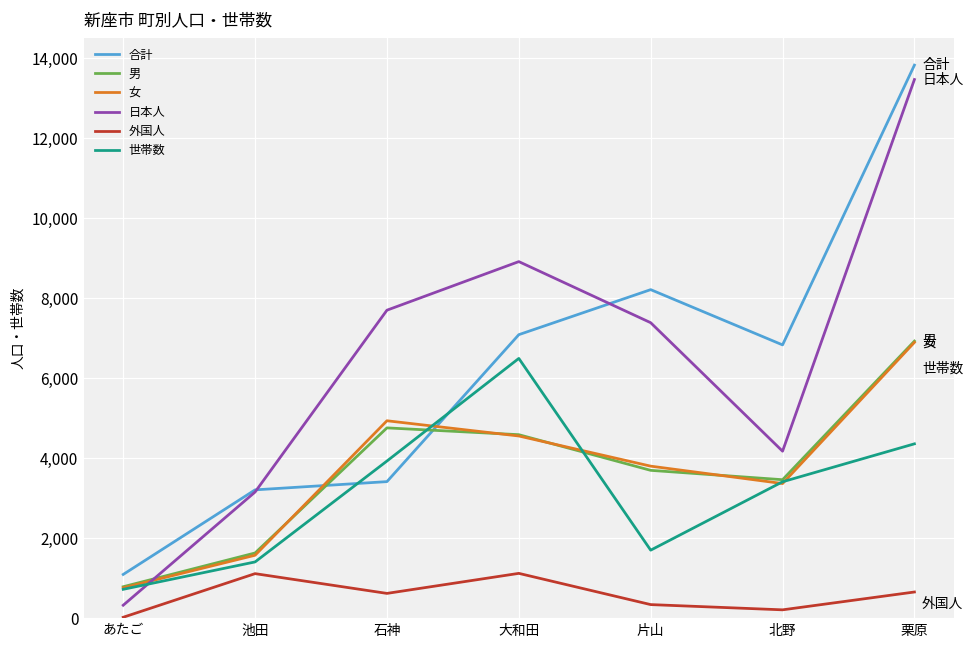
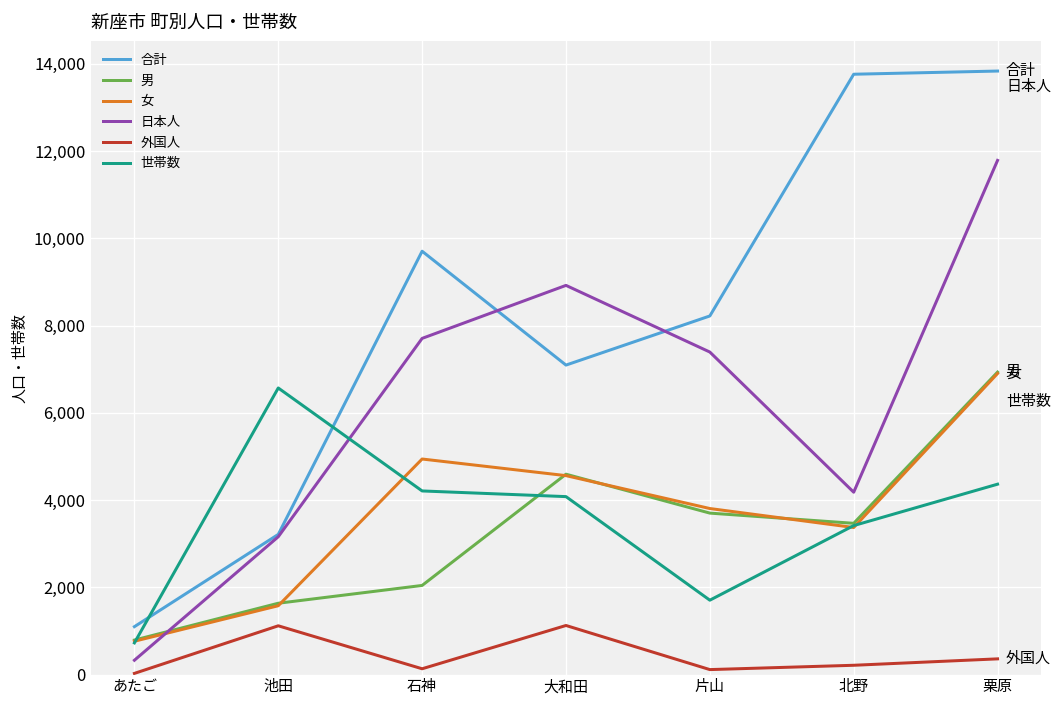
世帯数, 池田: 1,400 -> 6,600
合計, 石神: 3,400 -> 9,700
男, 石神: 4,800 -> 2,000
外国人, 石神: 600 -> 100
世帯数, 石神: 3,900 -> 4,200
世帯数, 大和田: 6,500 -> 4,100
外国人, 片山: 300 -> 100
合計, 北野: 6,800 -> 13,800
日本人, 栗原: 13,500 -> 11,800
外国人, 栗原: 700 -> 400
